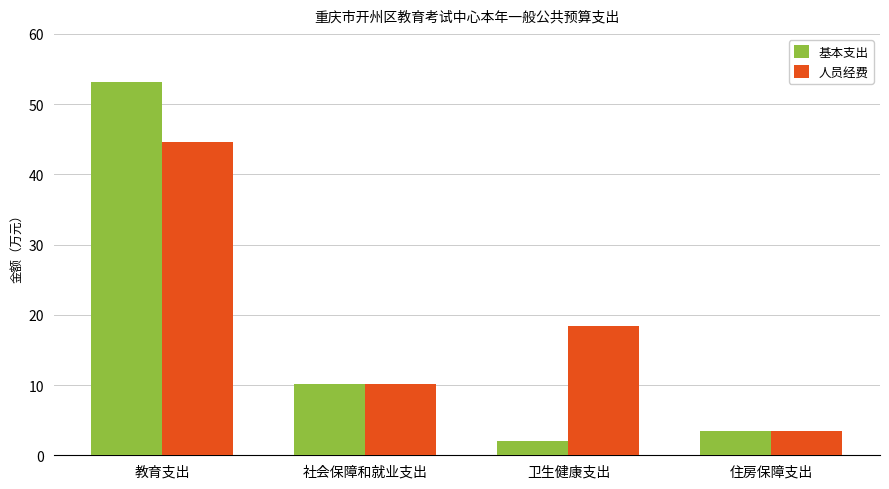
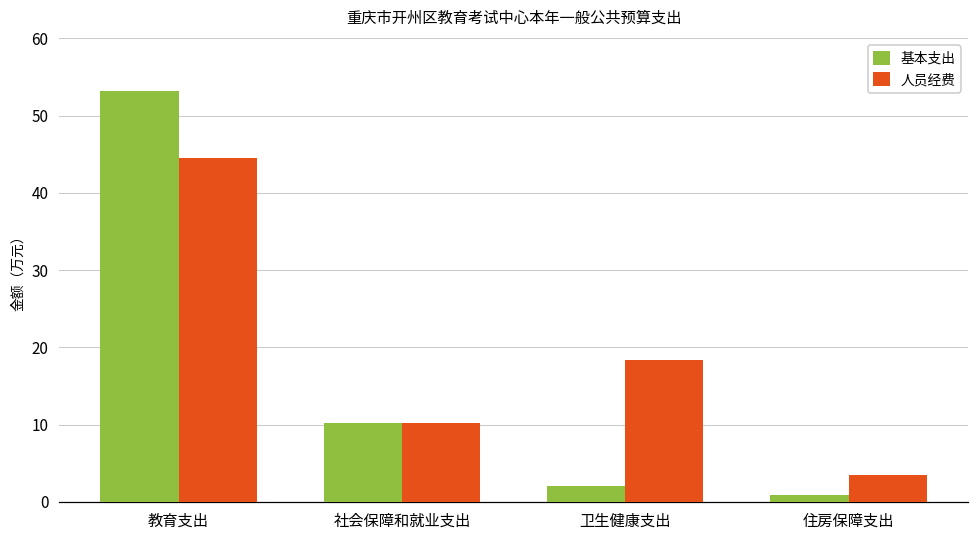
基本支出, 住房保障支出: 3 -> 1
